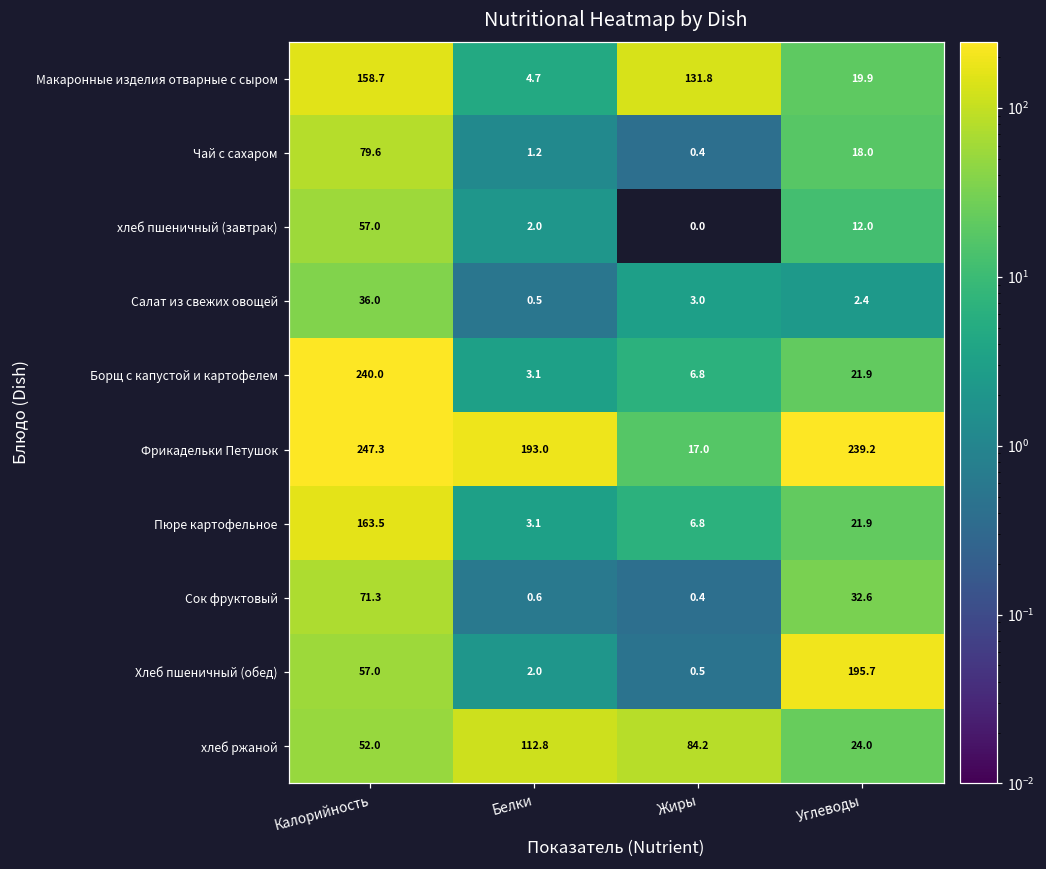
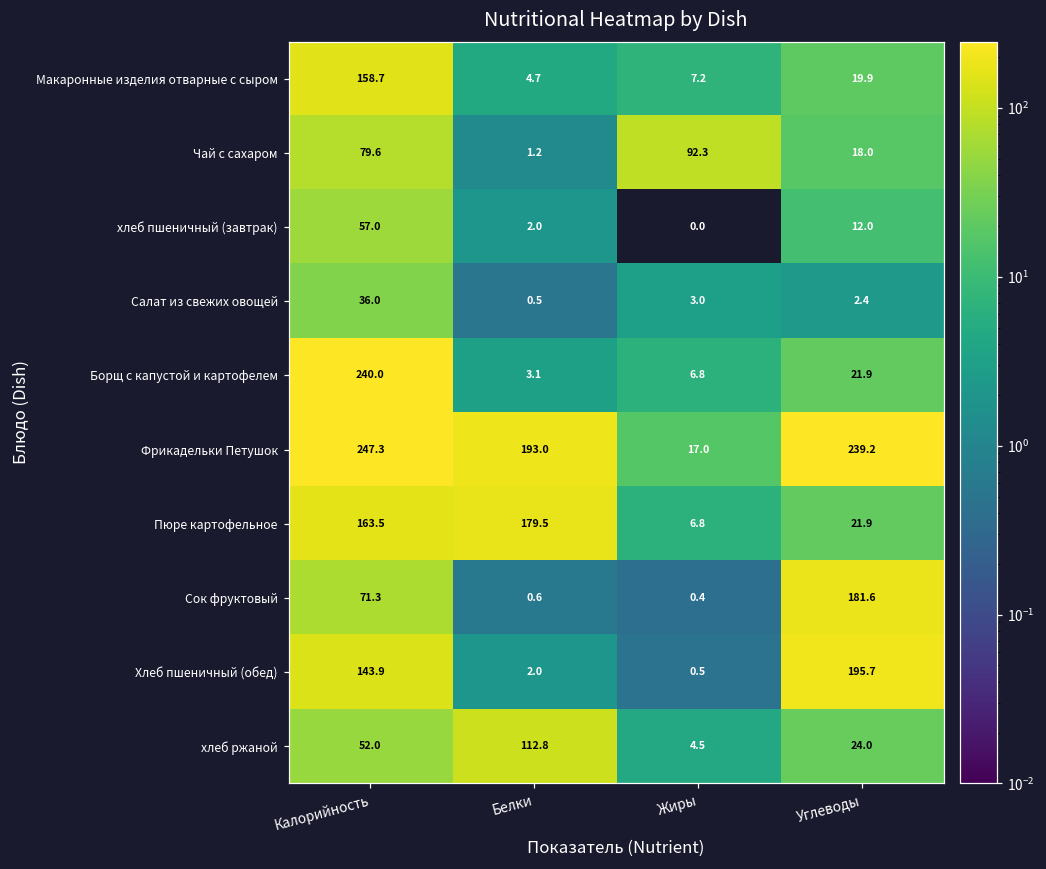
Макаронные изделия отварные с сыром, Жиры: 131.8 -> 7.2
Чай с сахаром, Жиры: 0.4 -> 92.3
Пюре картофельное, Белки: 3.1 -> 179.5
Сок фруктовый, Углеводы: 32.6 -> 181.6
Хлеб пшеничный (обед), Калорийность: 57.0 -> 143.9
хлеб ржаной, Жиры: 84.2 -> 4.5
